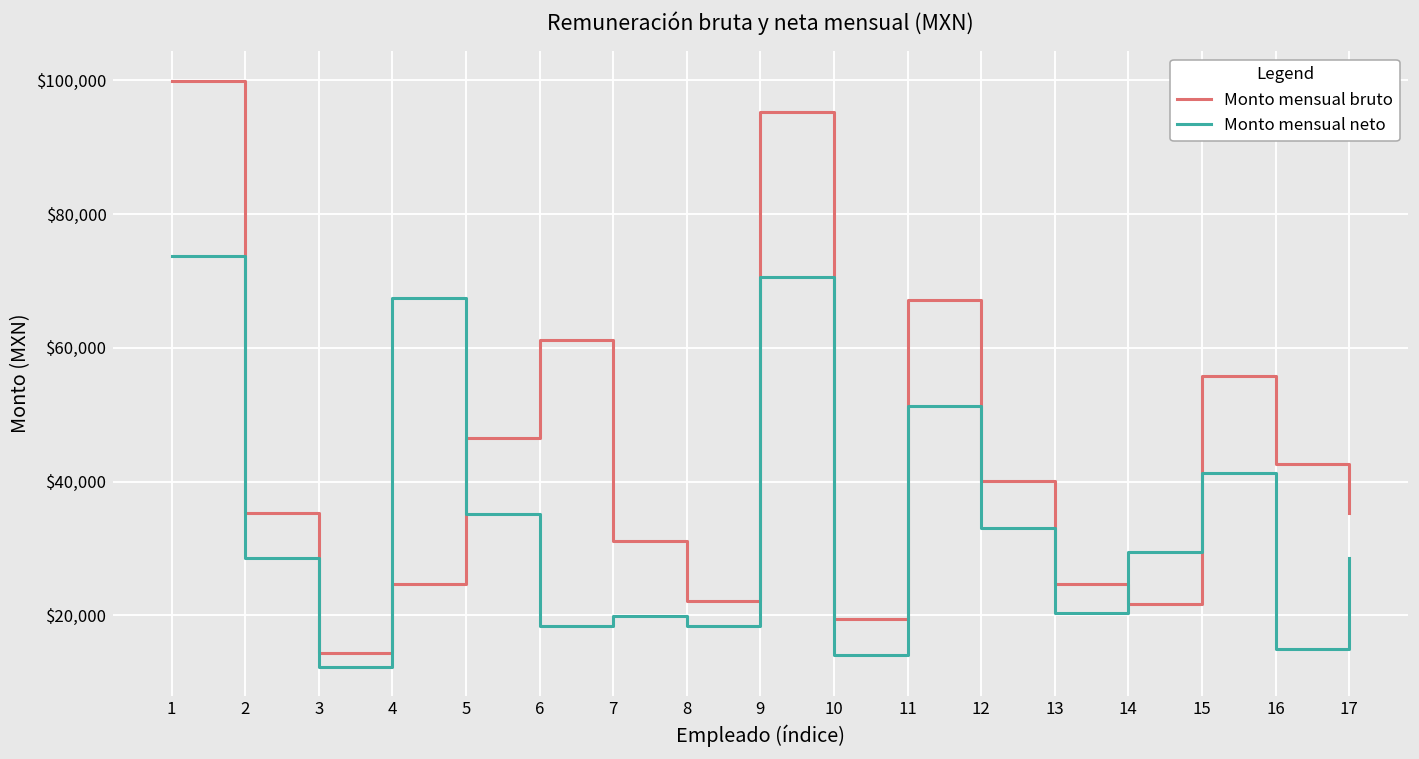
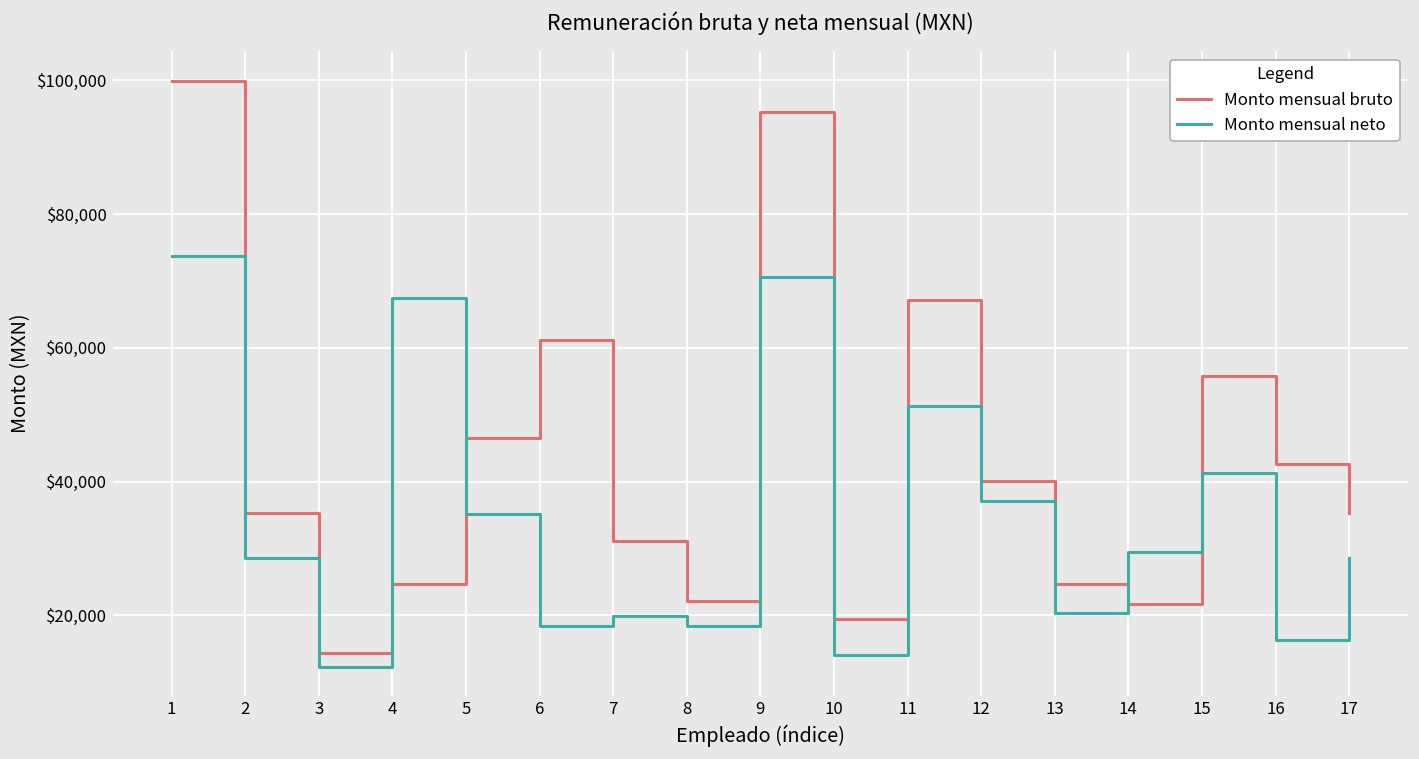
Monto mensual neto, 12: $33,000 -> $37,000
Monto mensual neto, 16: $15,000 -> $16,000
